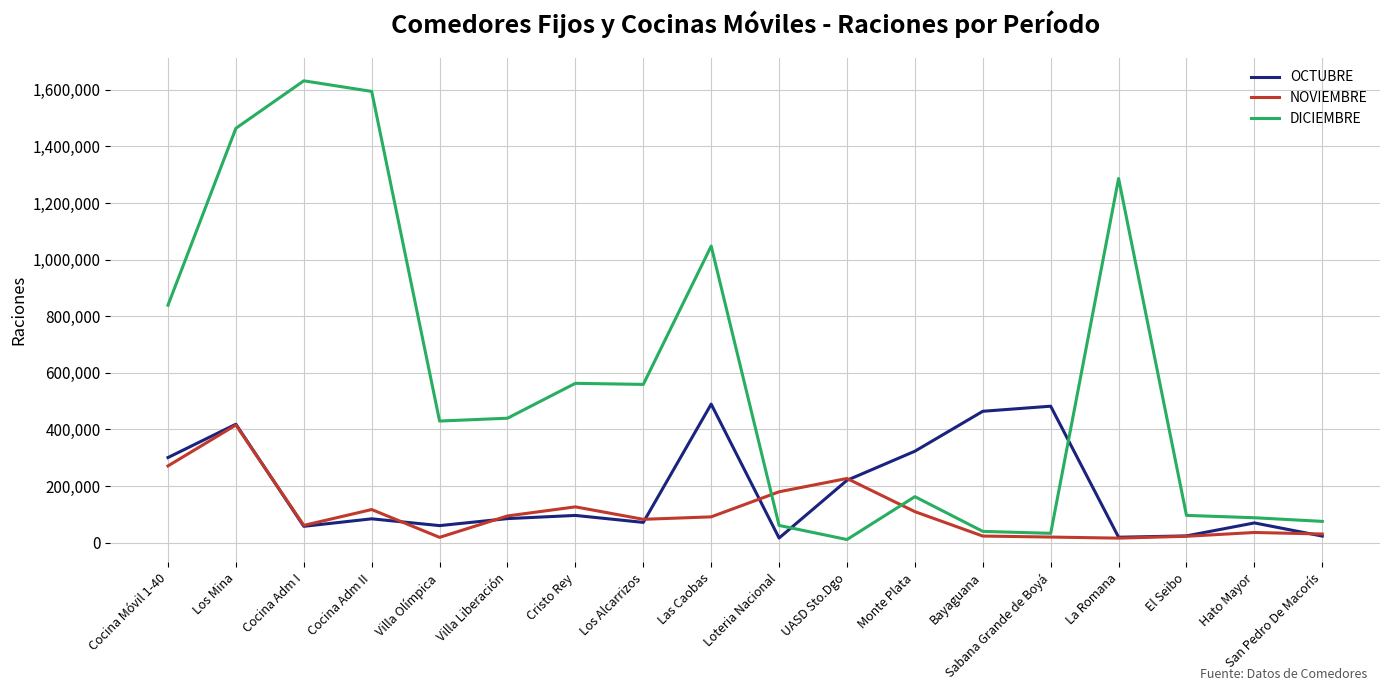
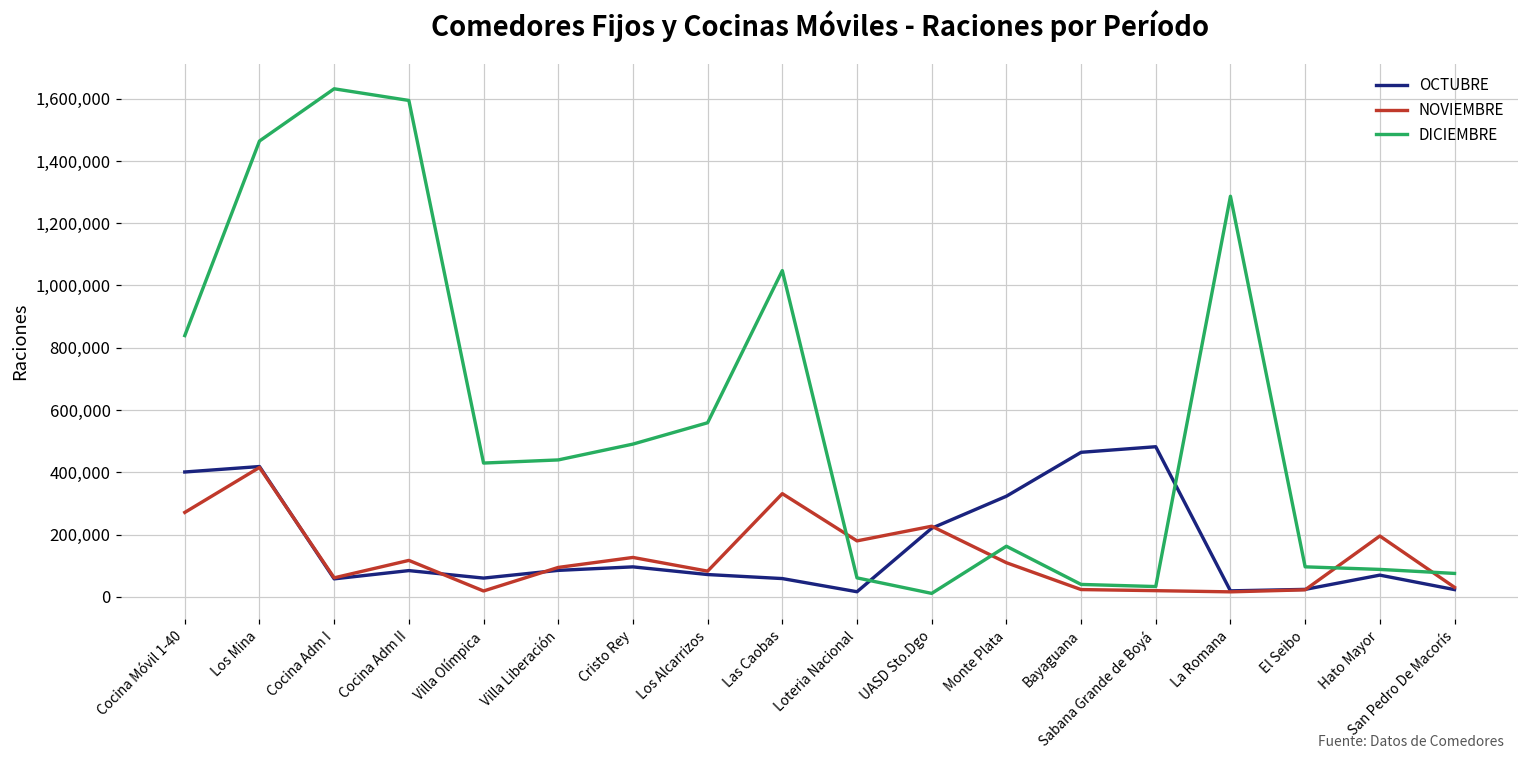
OCTUBRE, Cocina Móvil 1-40: 300,000 -> 400,000
DICIEMBRE, Cristo Rey: 560,000 -> 490,000
OCTUBRE, Las Caobas: 490,000 -> 60,000
NOVIEMBRE, Las Caobas: 90,000 -> 330,000
NOVIEMBRE, Hato Mayor: 40,000 -> 200,000
